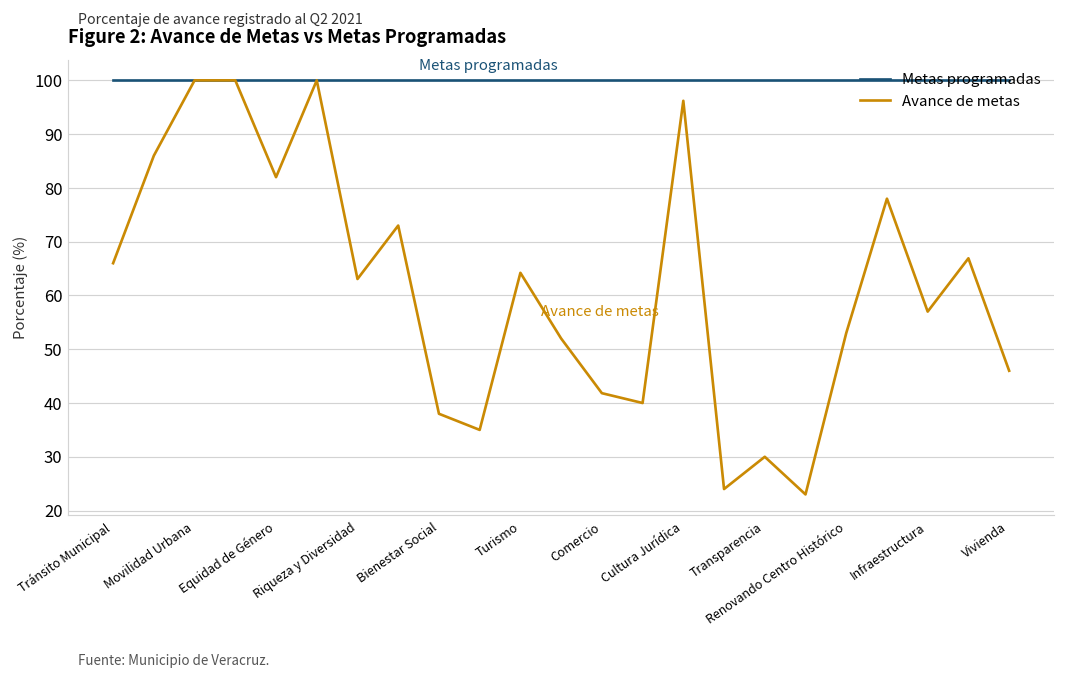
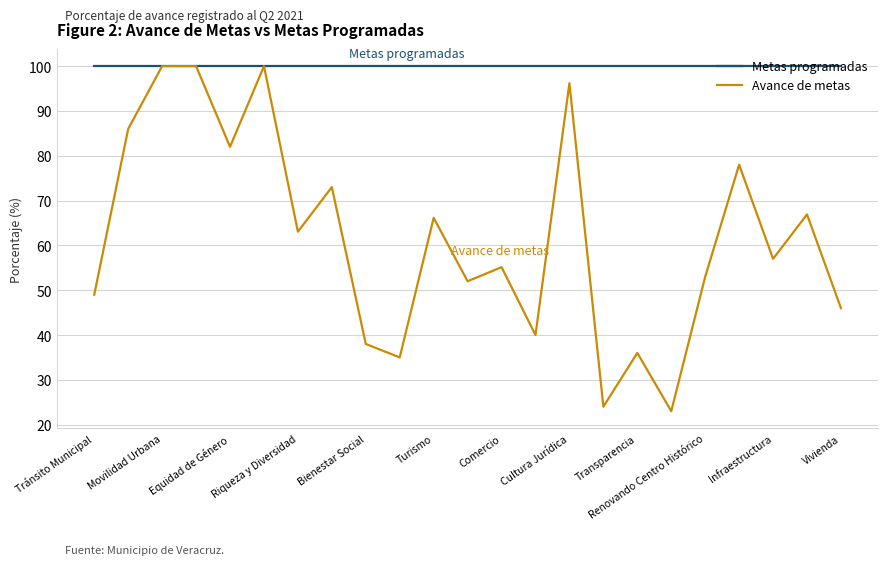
Avance de metas, Tránsito Municipal: 66 -> 49
Avance de metas, Turismo: 64 -> 66
Avance de metas, Comercio: 42 -> 55
Avance de metas, Transparencia: 30 -> 36
